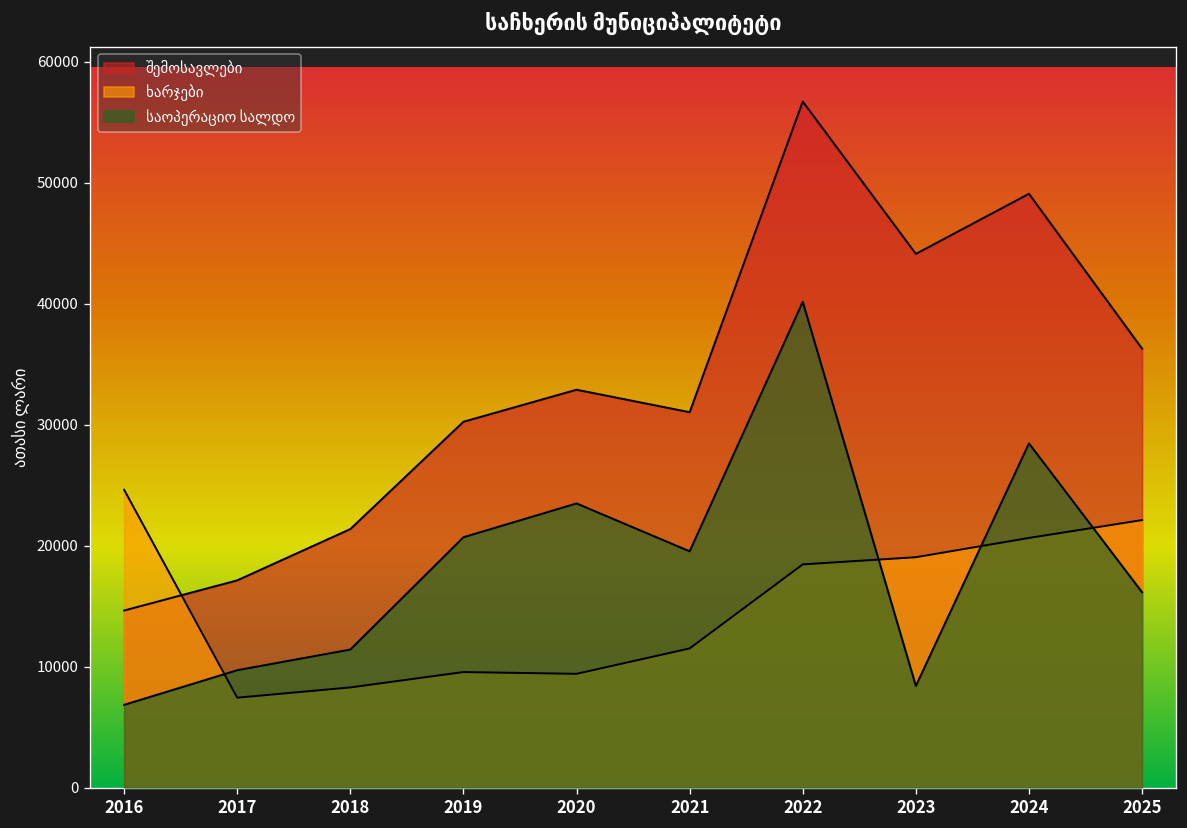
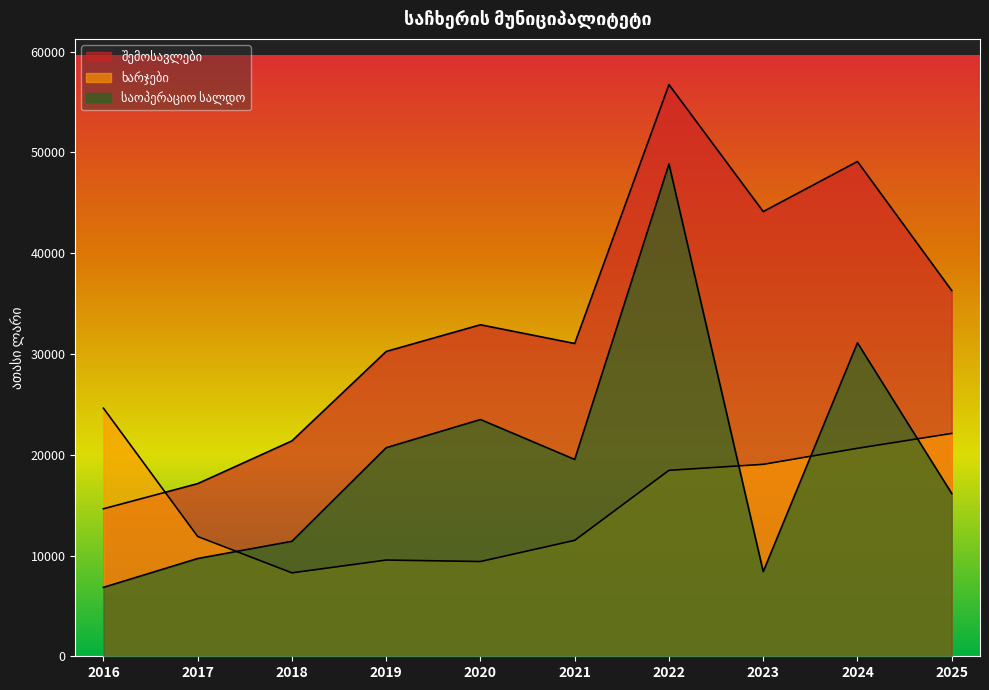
ხარჯები, 2017: 7400 -> 11900
საოპერაციო სალდო, 2022: 40200 -> 48800
საოპერაციო სალდო, 2024: 28500 -> 31100
